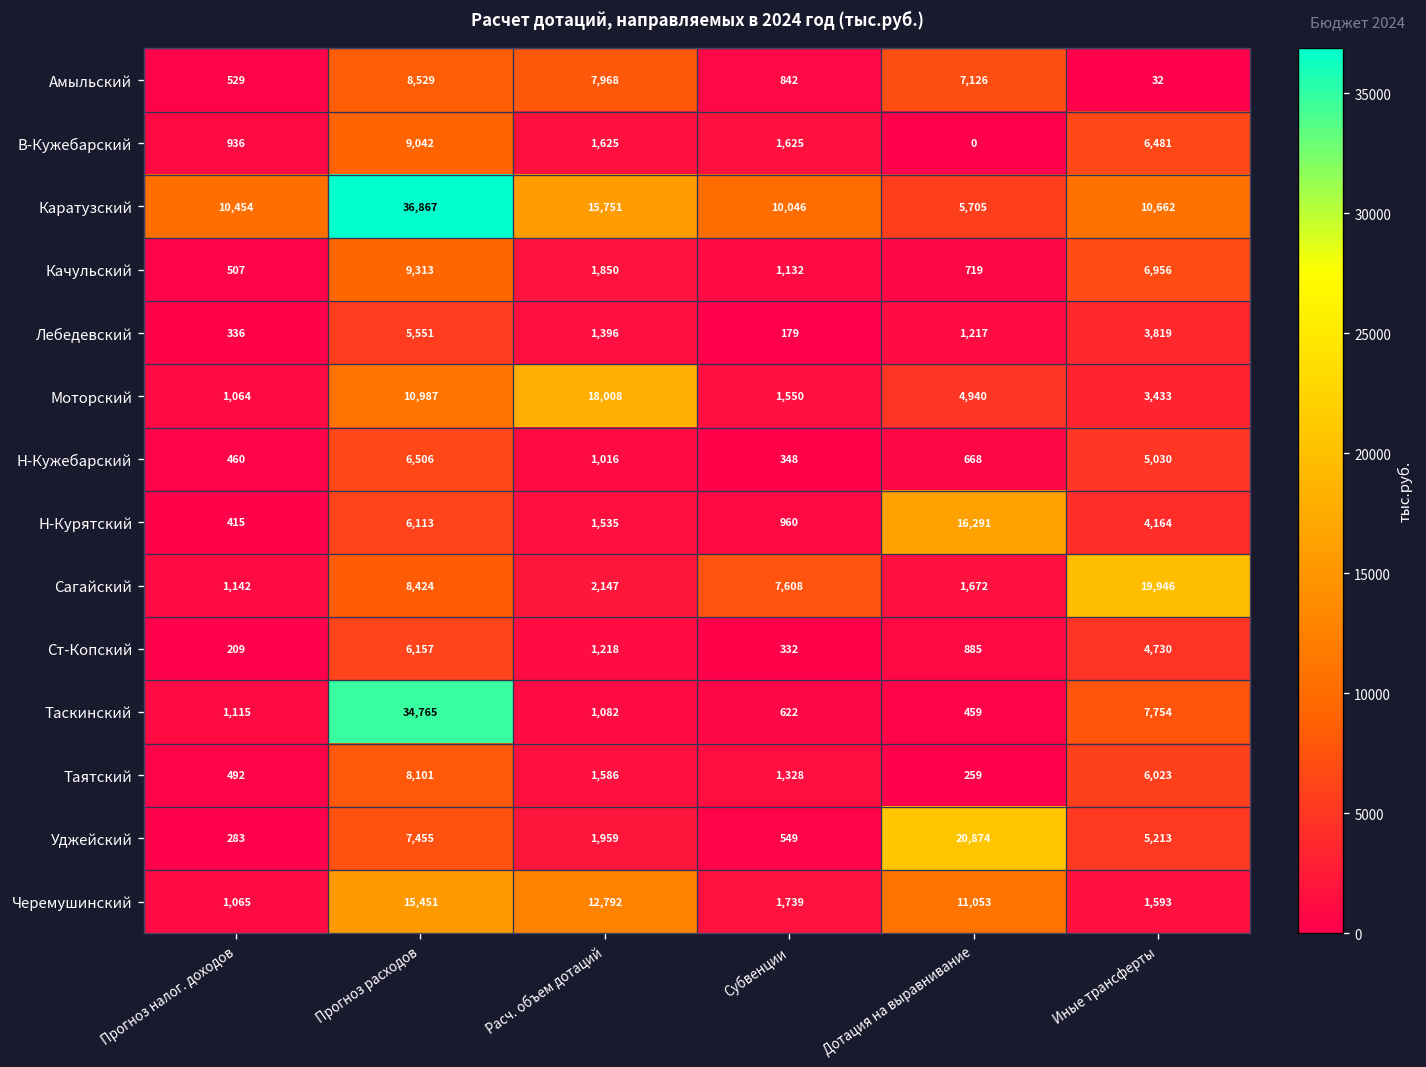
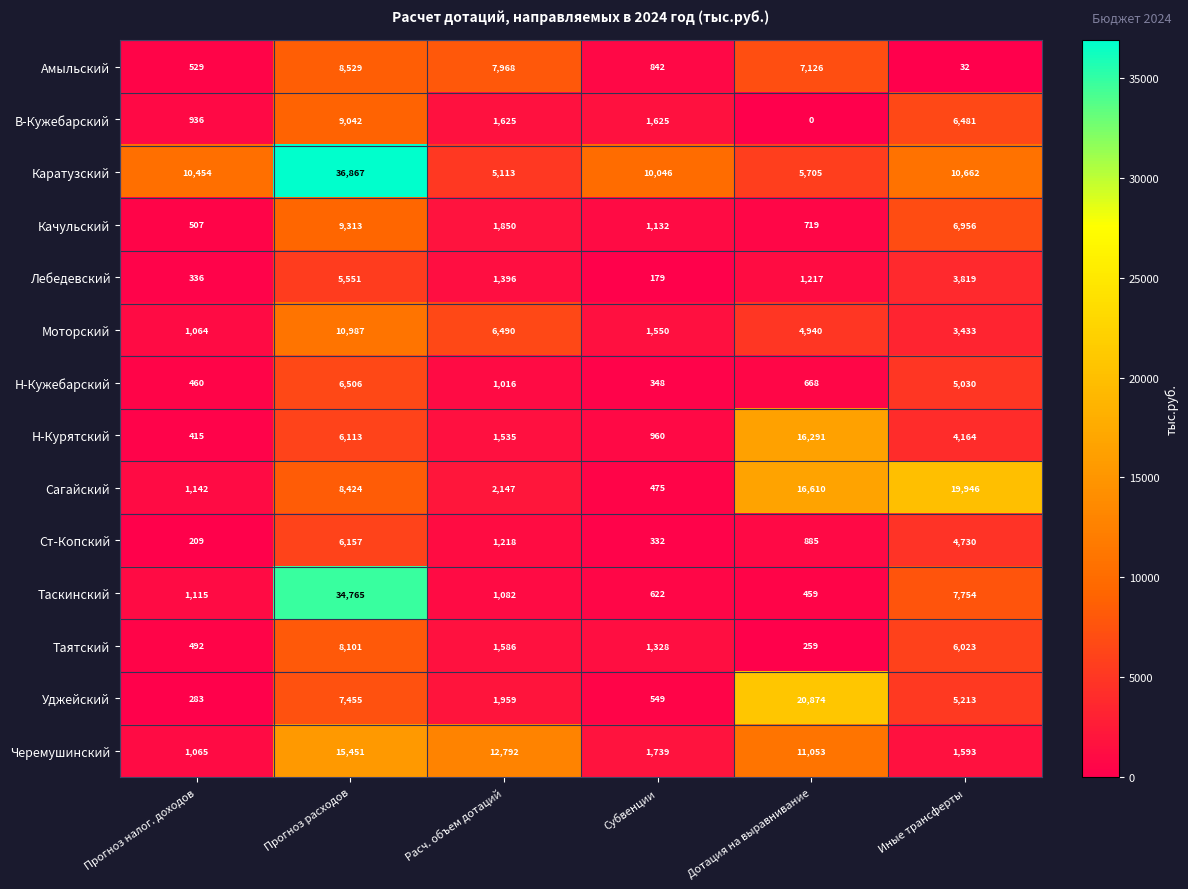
Каратузский, Расч. объем дотаций: 15,751 -> 5,113
Моторский, Расч. объем дотаций: 18,008 -> 6,490
Сагайский, Субвенции: 7,608 -> 475
Сагайский, Дотация на выравнивание: 1,672 -> 16,610
